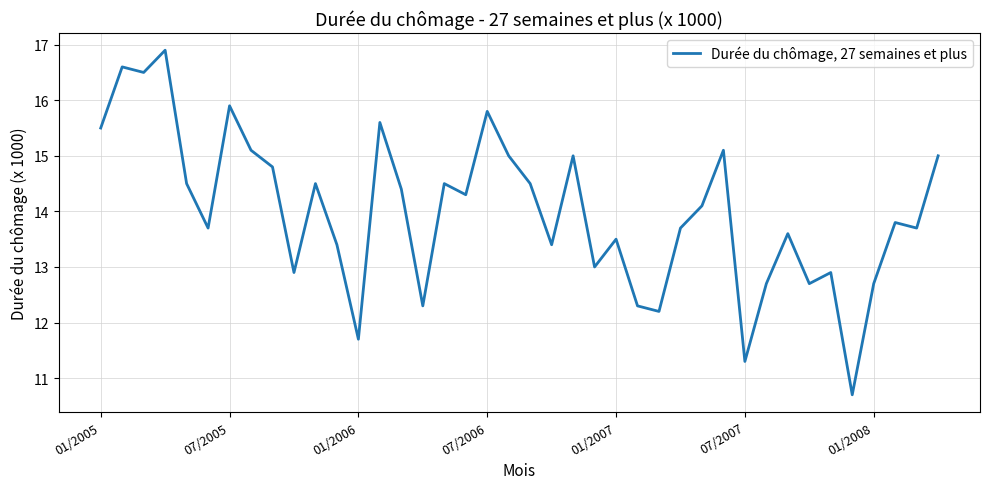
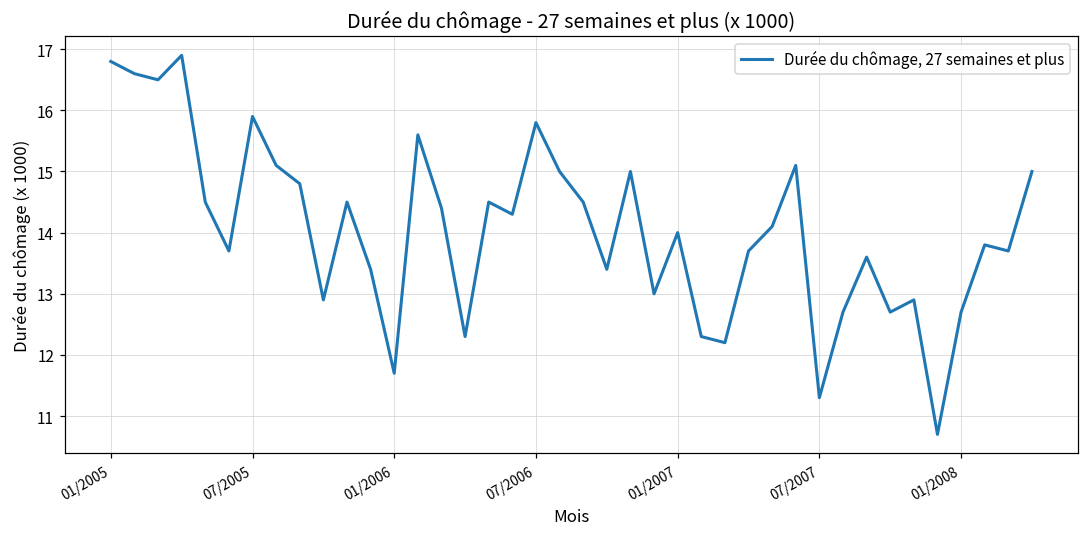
01/2005: 15.5 -> 16.8
01/2007: 13.5 -> 14.0
